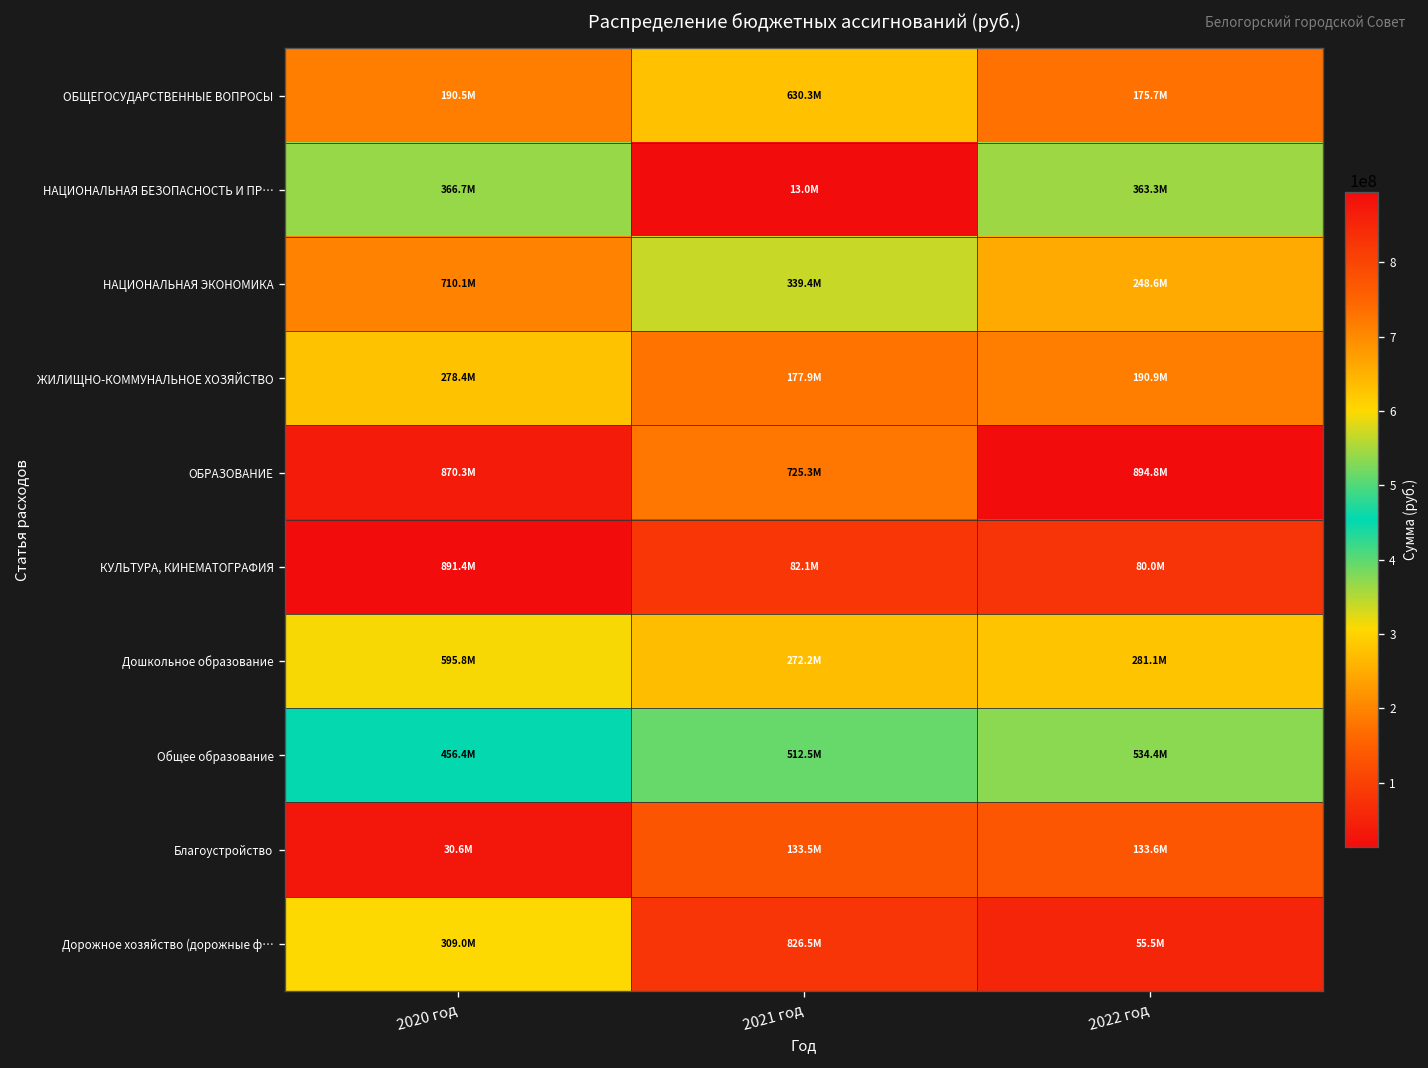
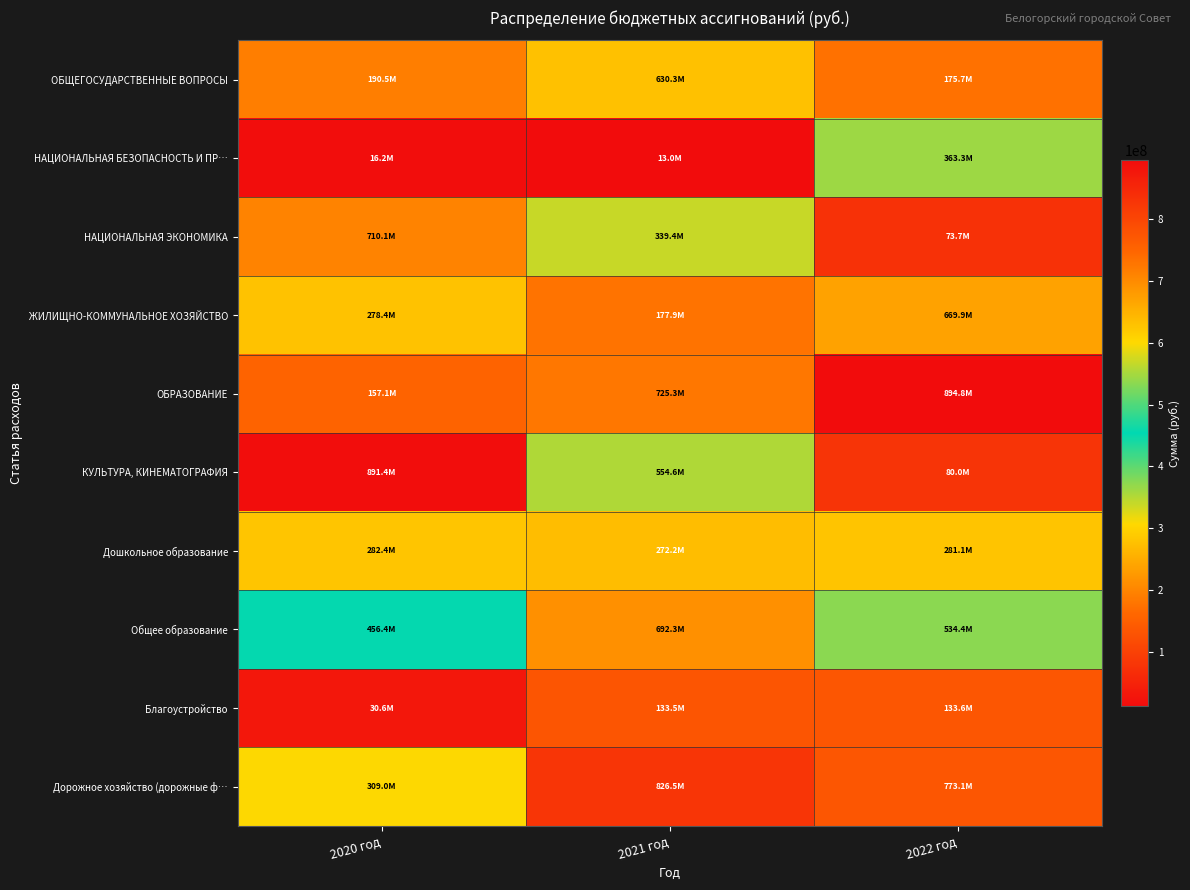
НАЦИОНАЛЬНАЯ БЕЗОПАСНОСТЬ И ПР…, 2020 год: 366.7M -> 16.2M
НАЦИОНАЛЬНАЯ ЭКОНОМИКА, 2022 год: 248.6M -> 73.7M
ЖИЛИЩНО-КОММУНАЛЬНОЕ ХОЗЯЙСТВО, 2022 год: 190.9M -> 669.9M
ОБРАЗОВАНИЕ, 2020 год: 870.3M -> 157.1M
КУЛЬТУРА, КИНЕМАТОГРАФИЯ, 2021 год: 82.1M -> 554.6M
Дошкольное образование, 2020 год: 595.8M -> 282.4M
Общее образование, 2021 год: 512.5M -> 692.3M
Дорожное хозяйство (дорожные ф…, 2022 год: 55.5M -> 773.1M
